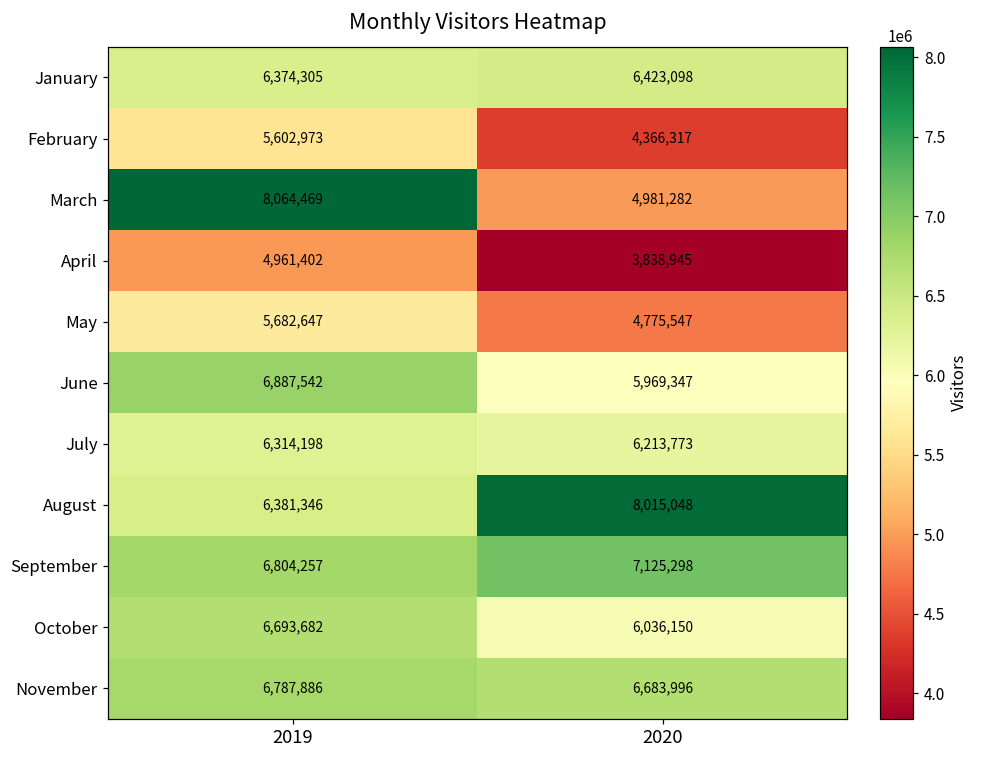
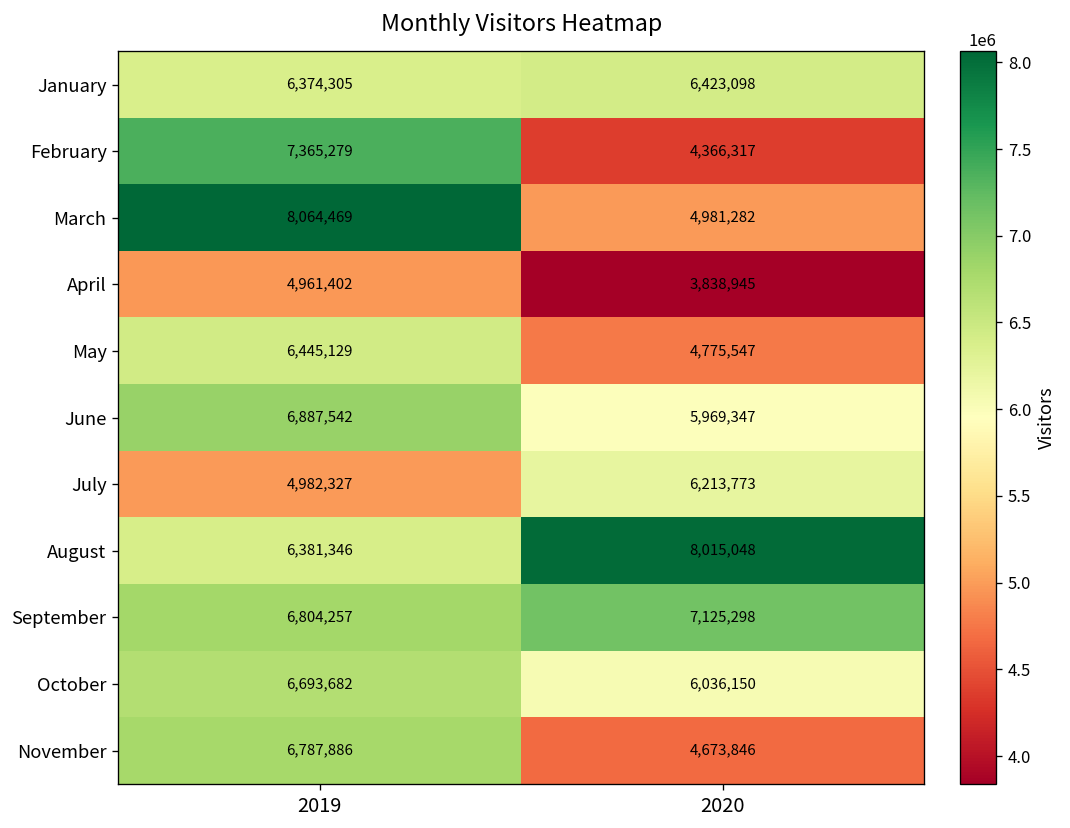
February, 2019: 5,602,973 -> 7,365,279
May, 2019: 5,682,647 -> 6,445,129
July, 2019: 6,314,198 -> 4,982,327
November, 2020: 6,683,996 -> 4,673,846
